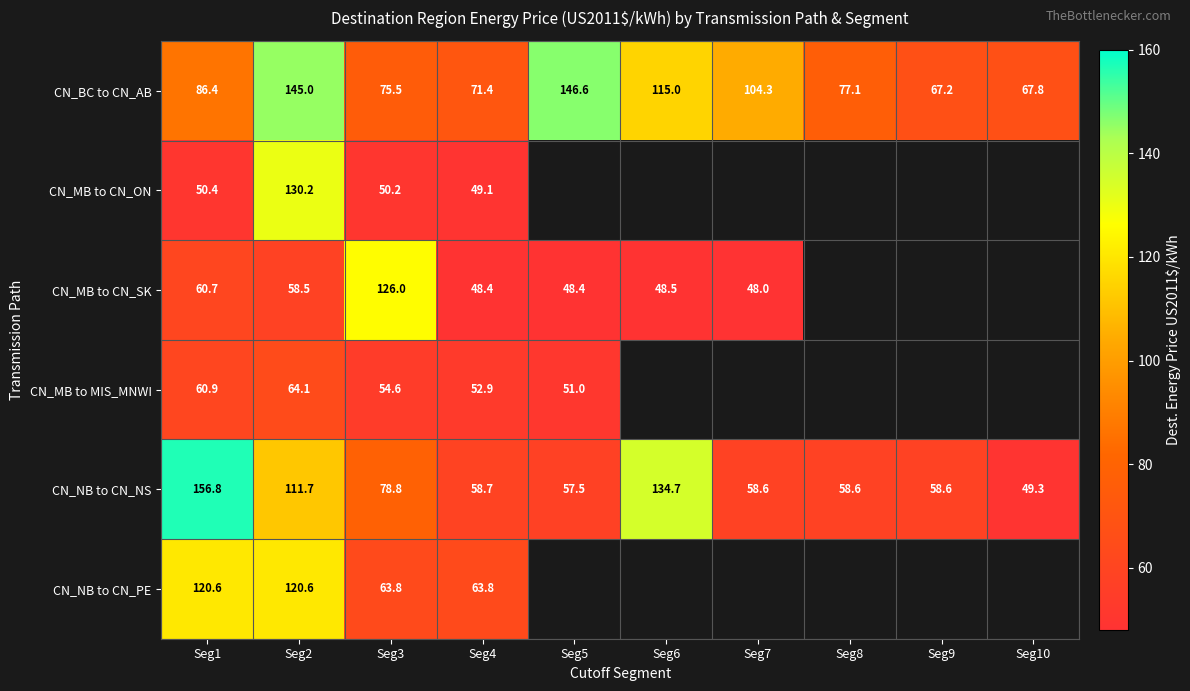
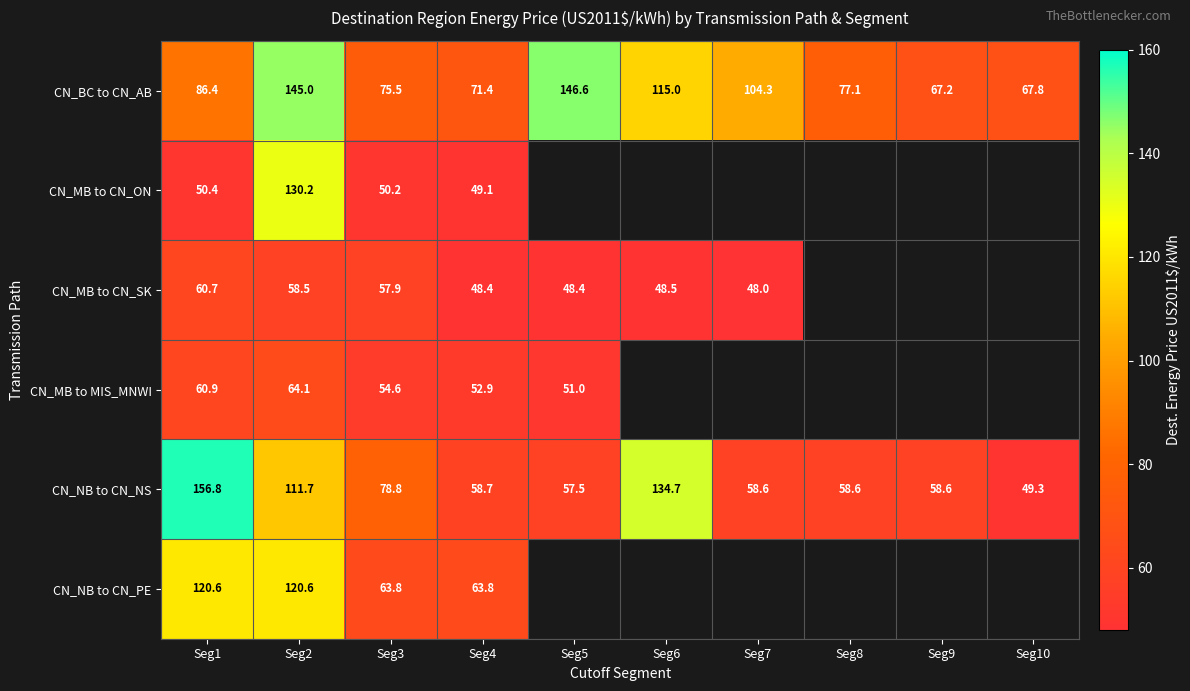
CN_MB to CN_SK, Seg3: 126.0 -> 57.9
